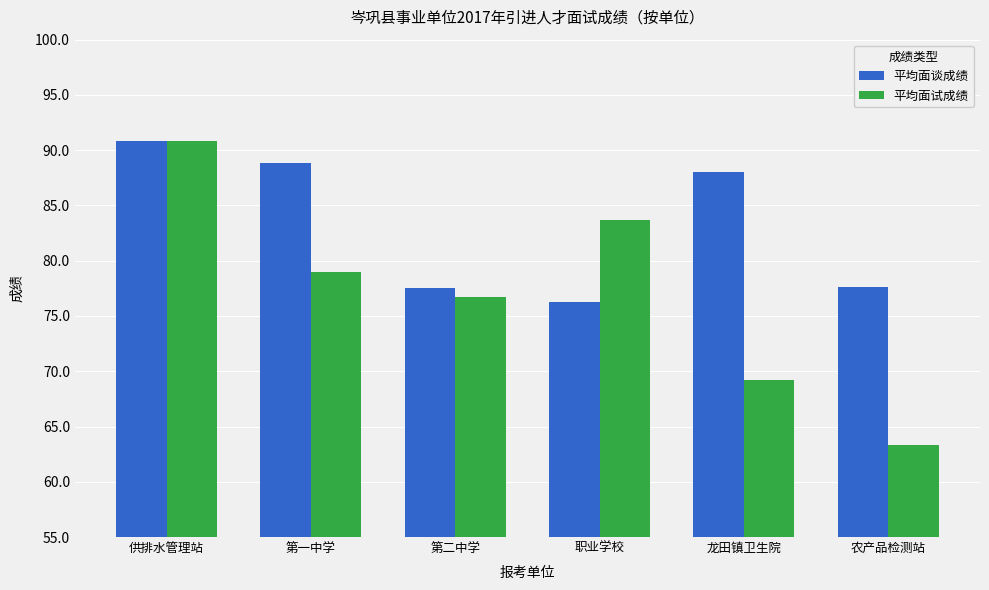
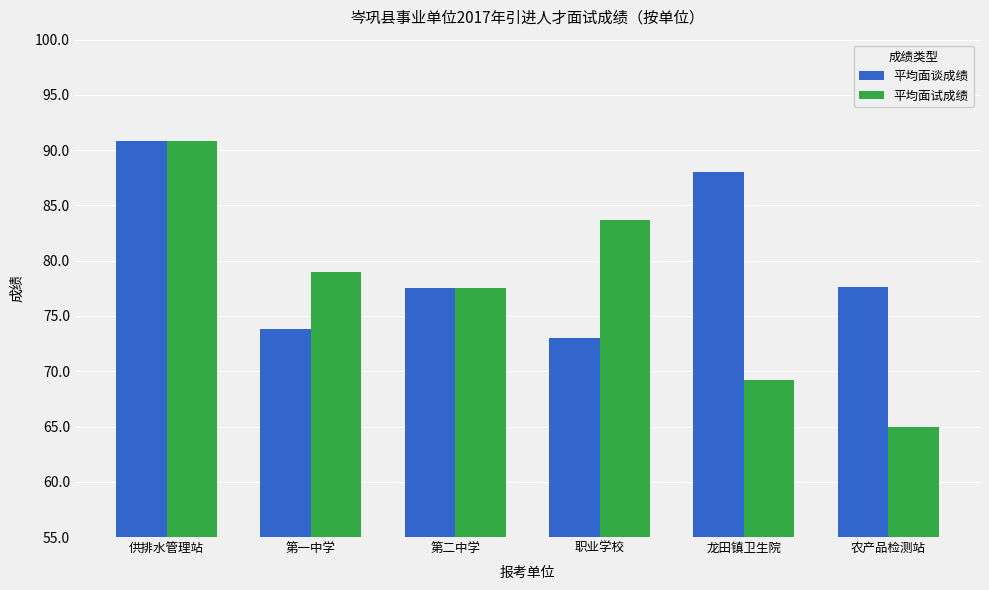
平均面谈成绩, 第一中学: 88.9 -> 73.8
平均面试成绩, 第二中学: 76.7 -> 77.6
平均面谈成绩, 职业学校: 76.3 -> 73.0
平均面试成绩, 农产品检测站: 63.3 -> 65.0
